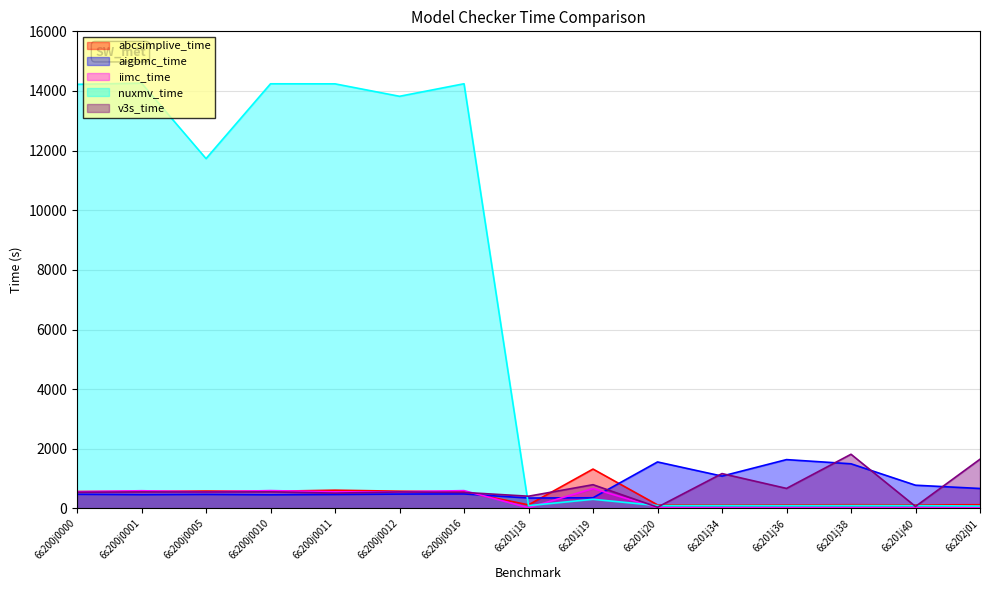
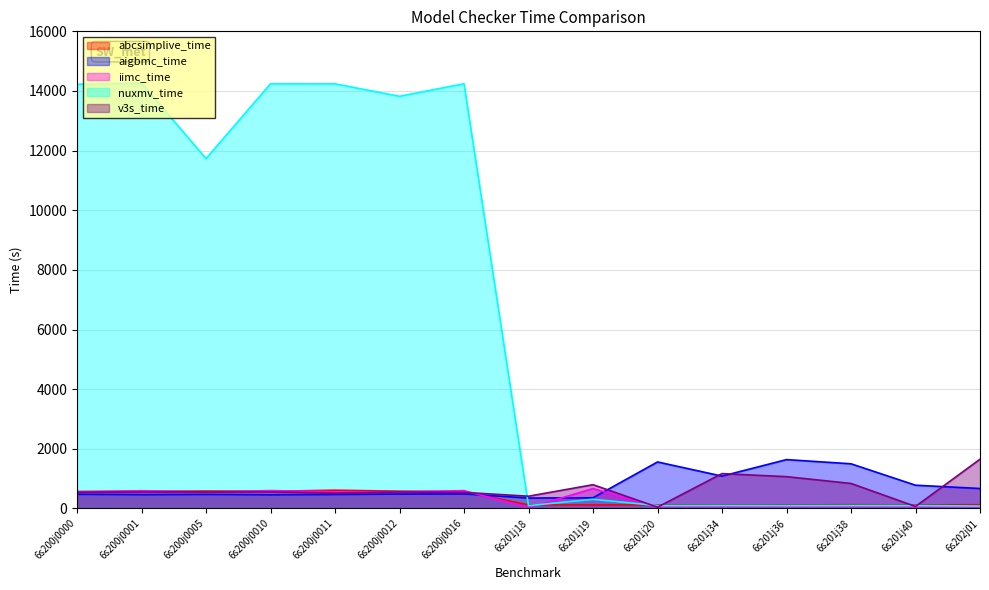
abcsimplive_time, 6s201j19: 1300 -> 100
v3s_time, 6s201j36: 700 -> 1100
v3s_time, 6s201j38: 1800 -> 800
